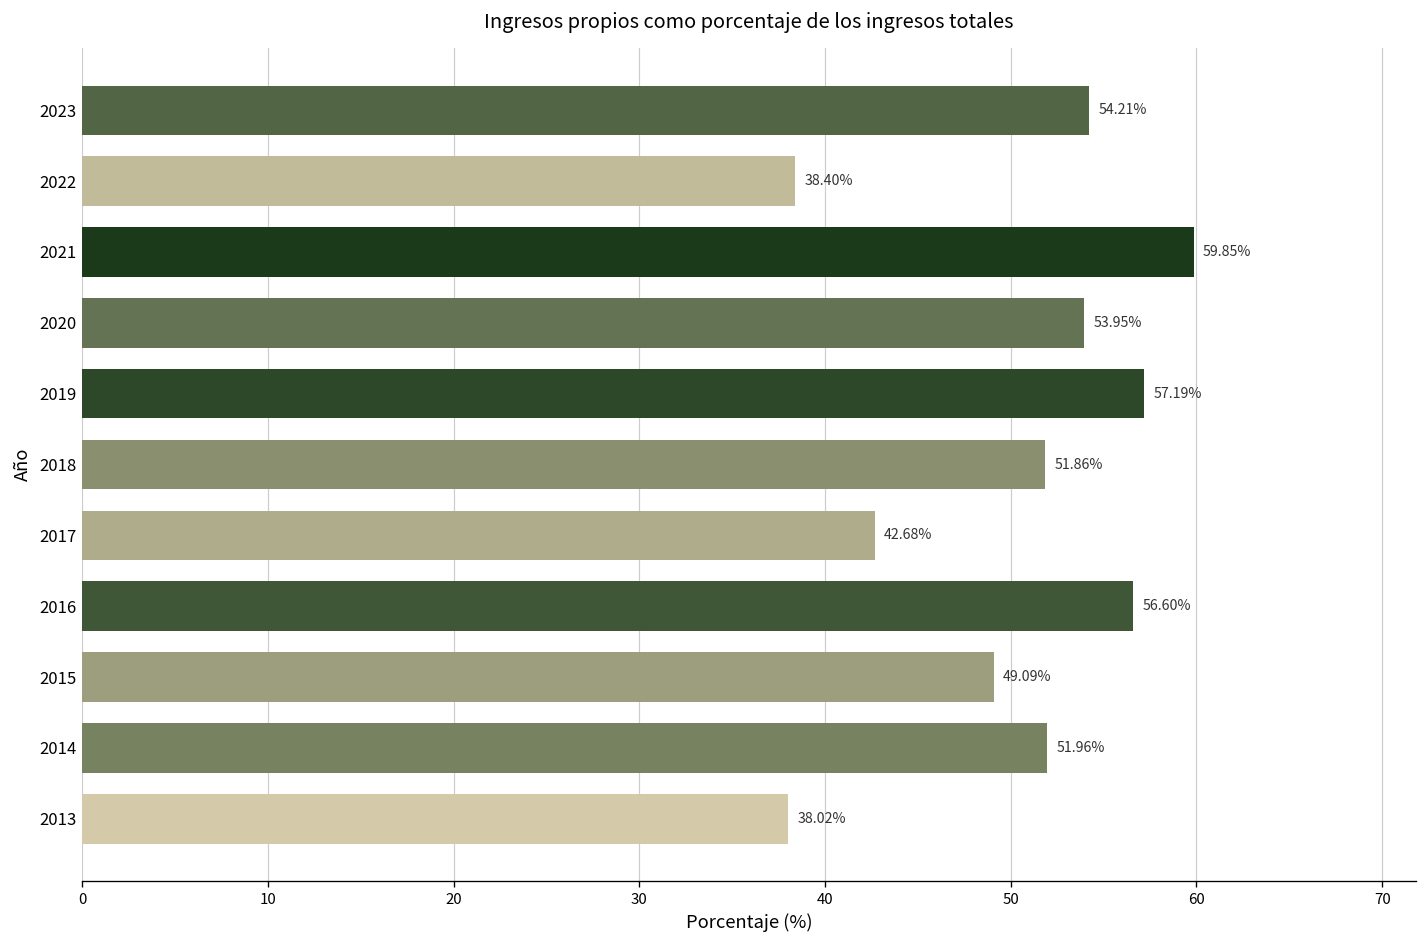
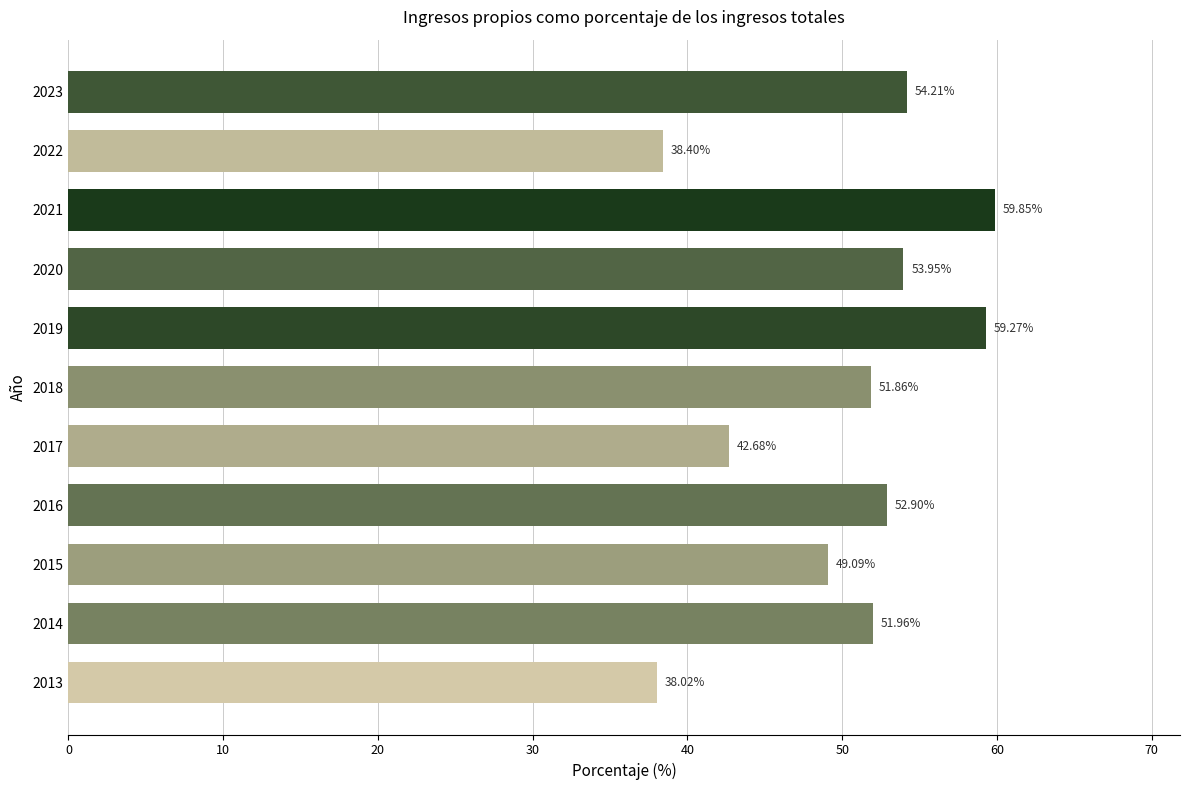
2019: 57.19% -> 59.27%
2016: 56.60% -> 52.90%
